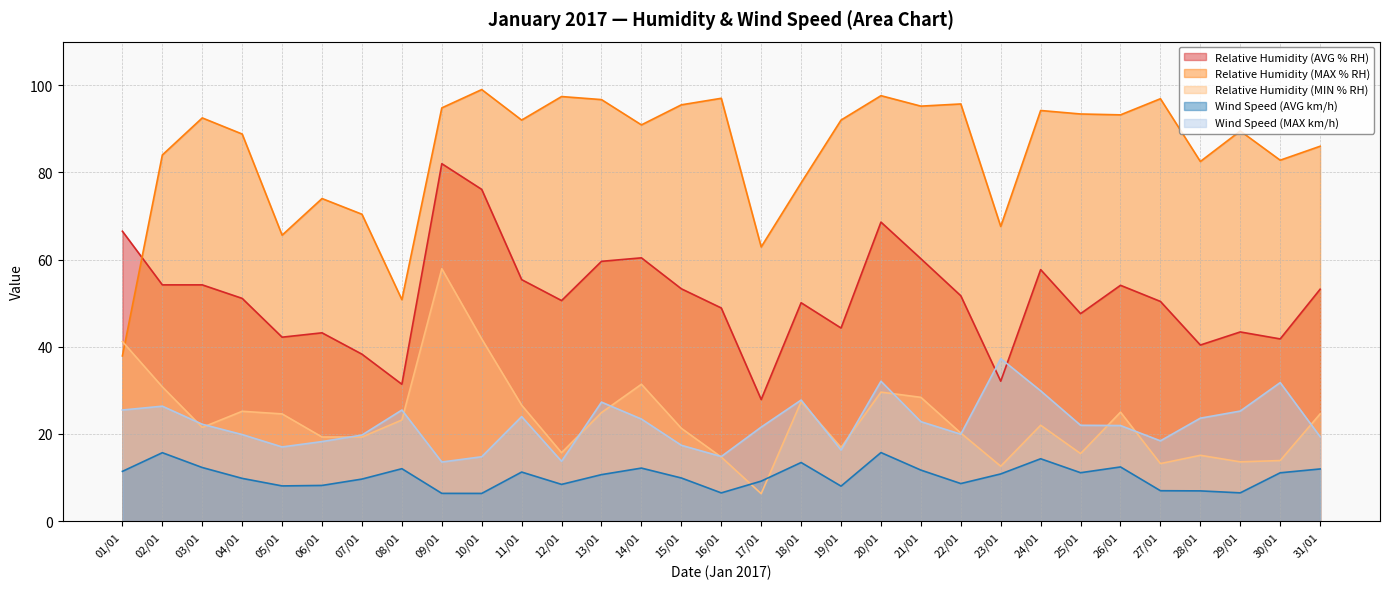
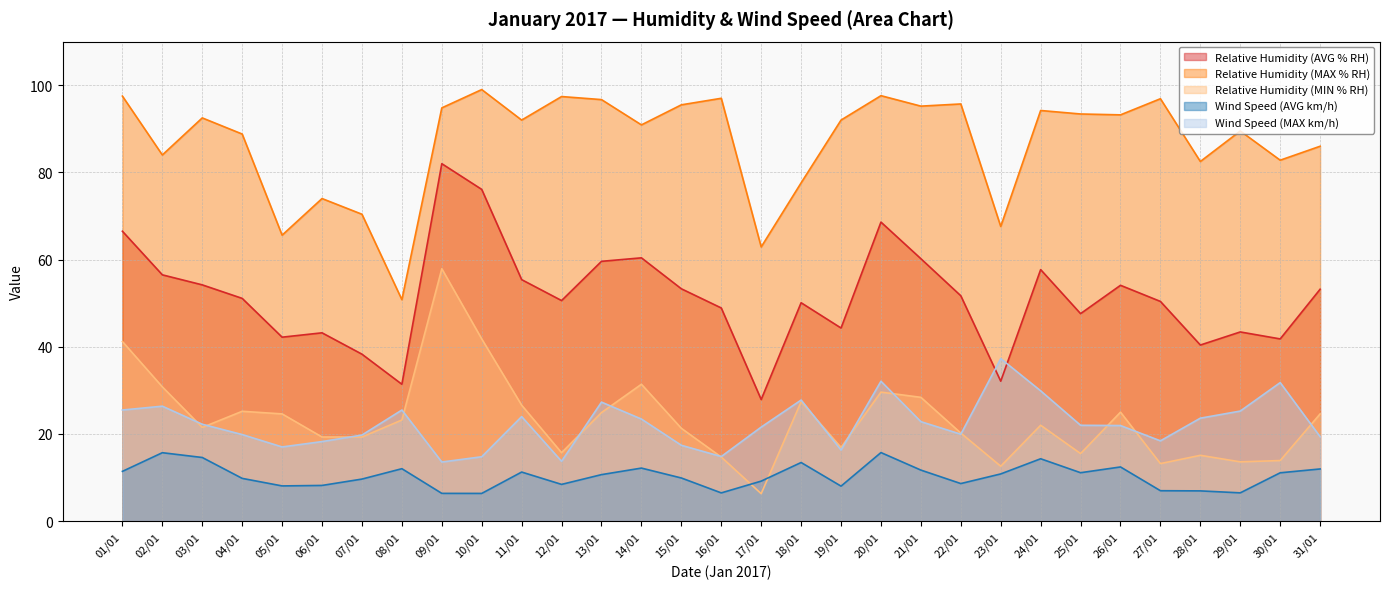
Relative Humidity (MAX % RH), 01/01: 38 -> 98
Relative Humidity (AVG % RH), 02/01: 54 -> 57
Wind Speed (AVG km/h), 03/01: 12 -> 15
